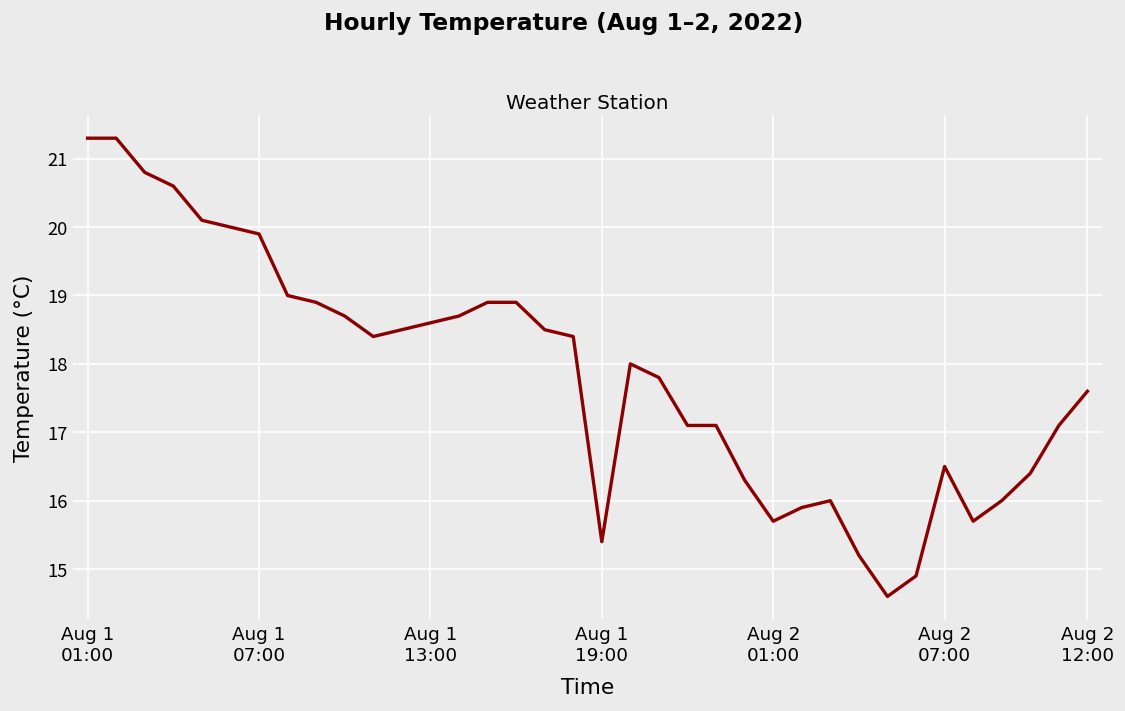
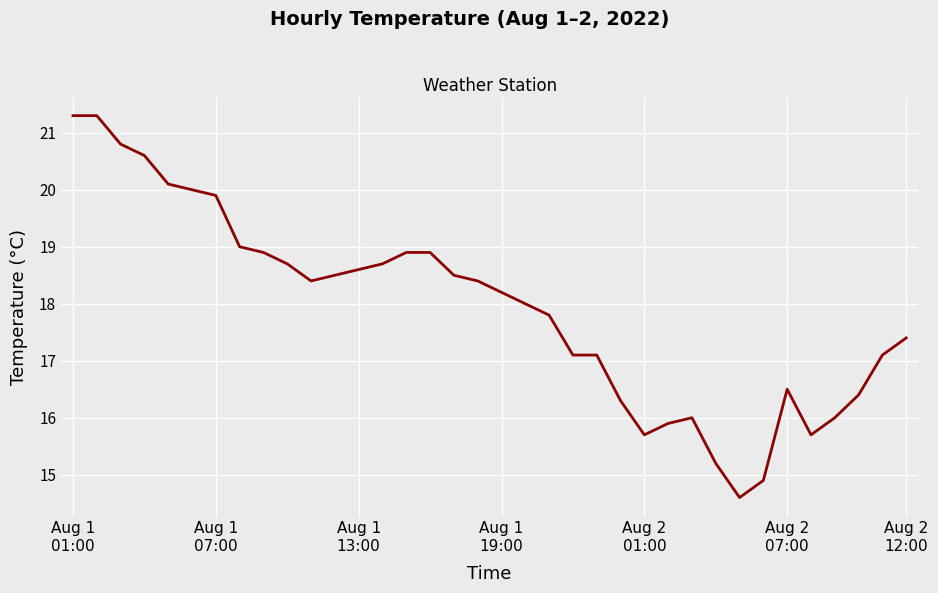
Aug 1 19:00: 15.4 -> 18.2
Aug 2 12:00: 17.6 -> 17.4
